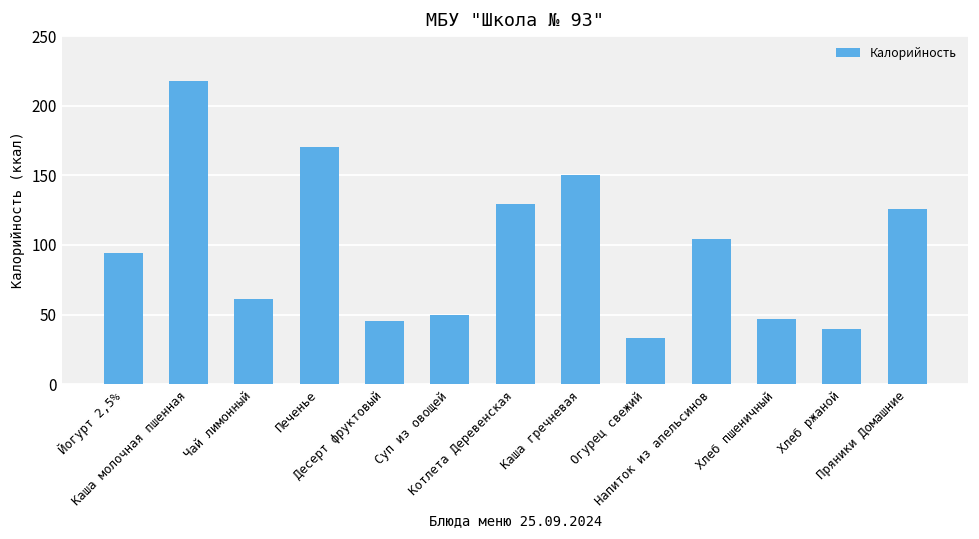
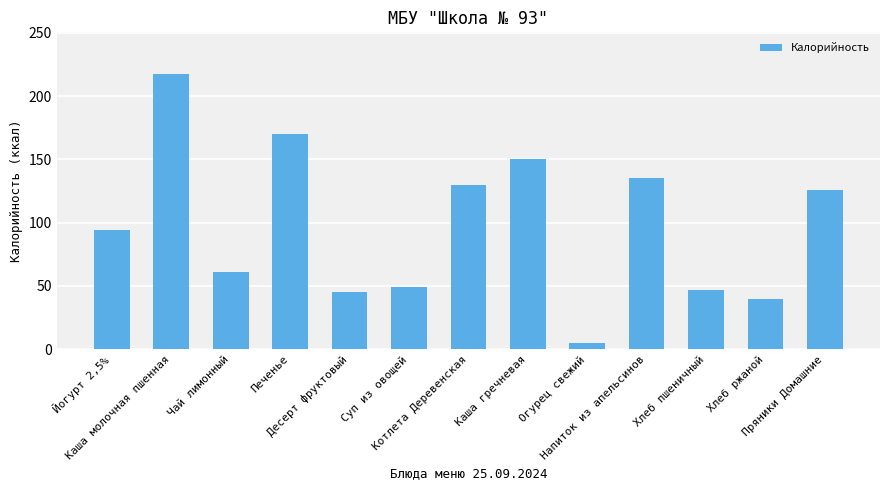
Огурец свежий: 33 -> 5
Напиток из апельсинов: 104 -> 135
